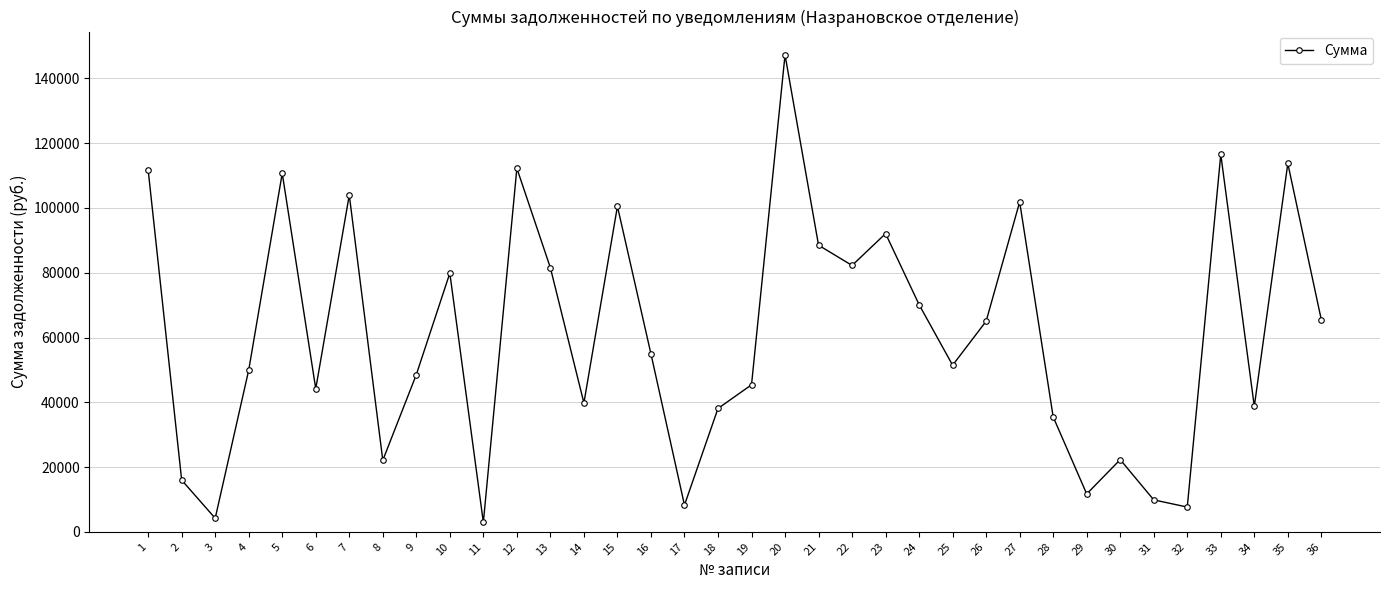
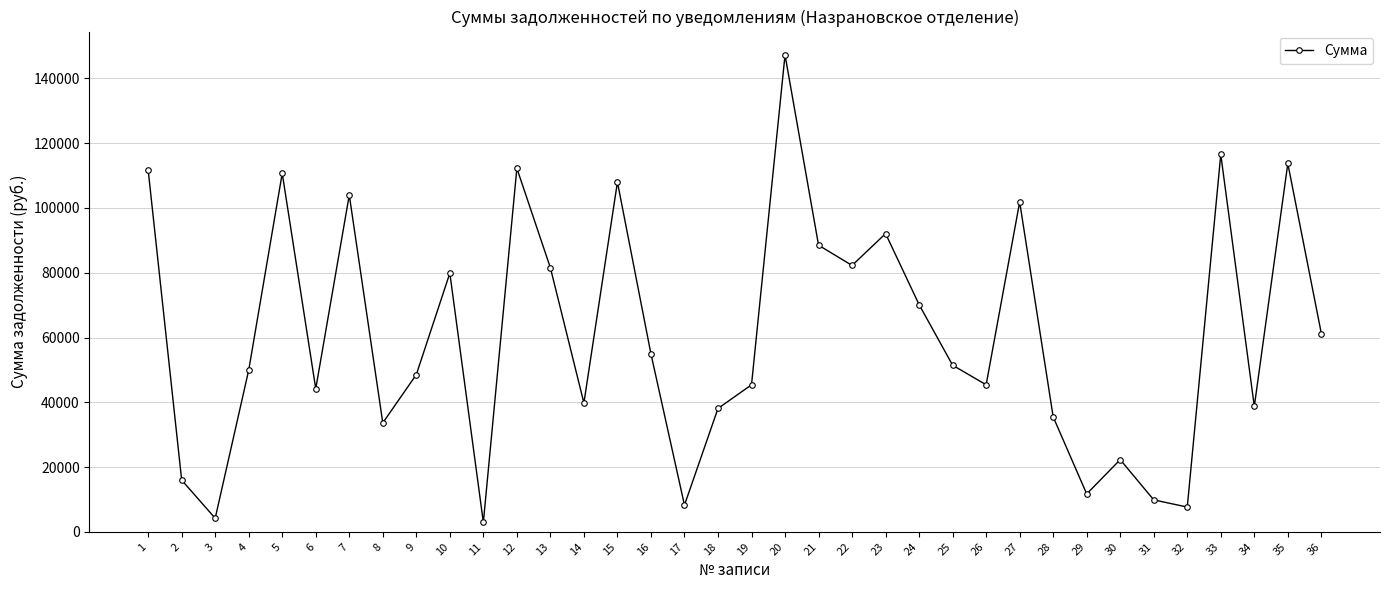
8: 22000 -> 34000
15: 101000 -> 108000
26: 65000 -> 45000
36: 65000 -> 61000
